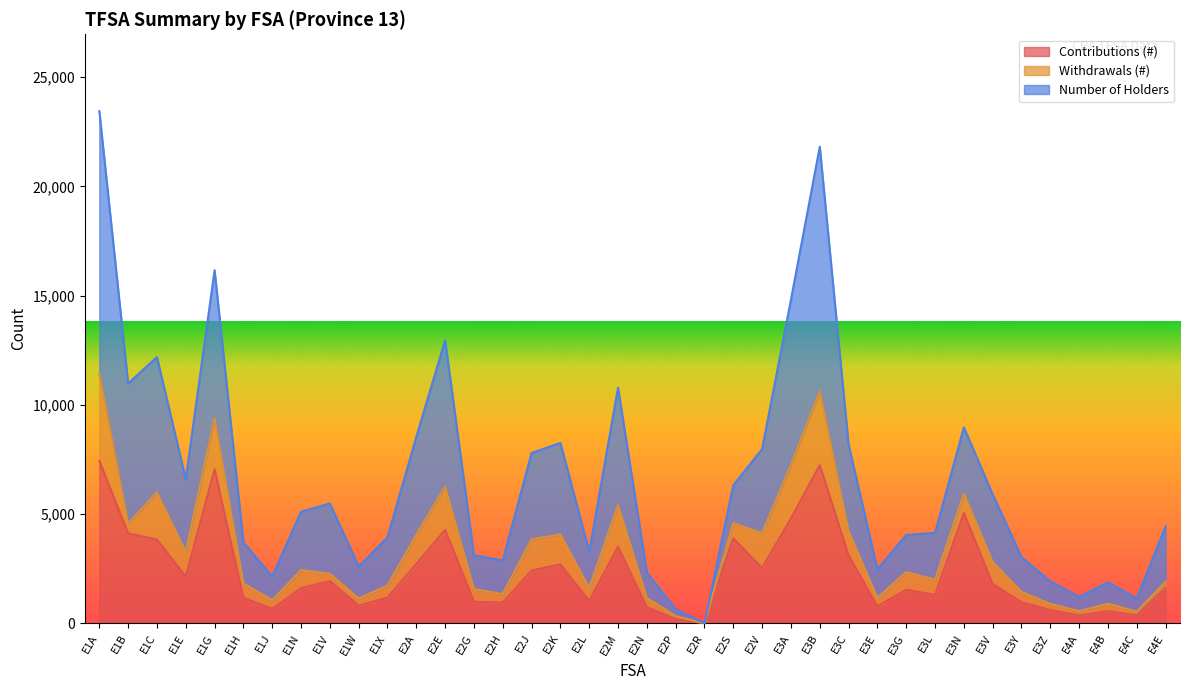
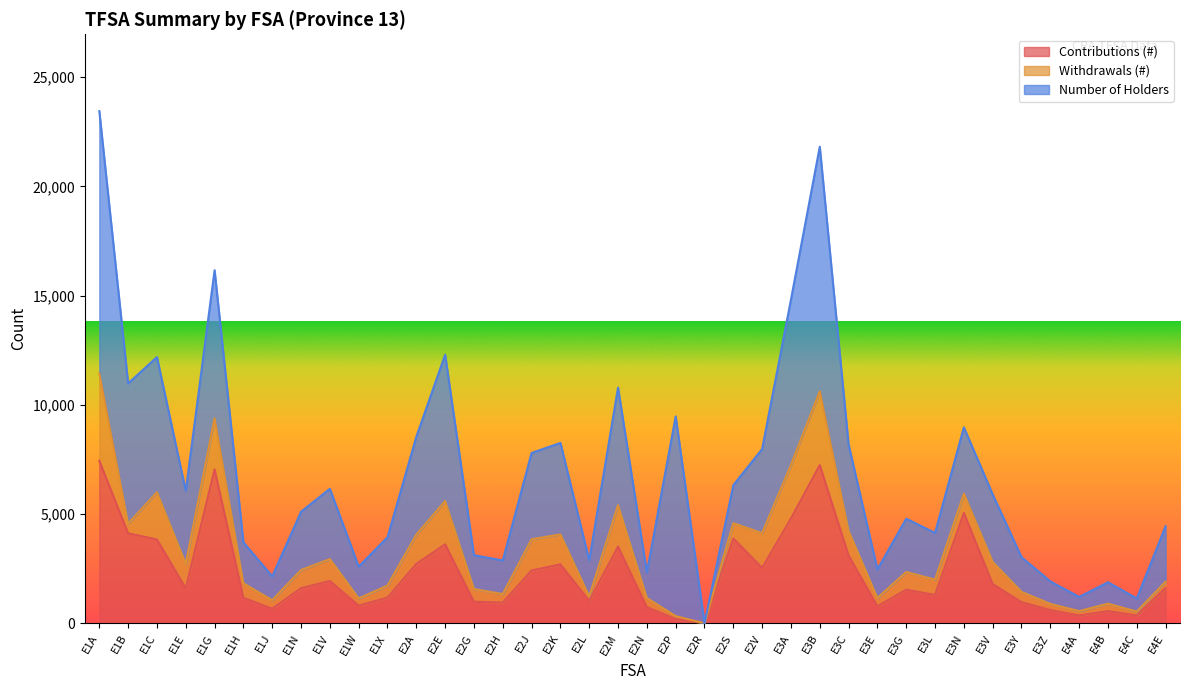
Contributions (#), E1E: 2,100 -> 1,600
Withdrawals (#), E1V: 300 -> 1,000
Contributions (#), E2E: 4,300 -> 3,600
Withdrawals (#), E2L: 600 -> 200
Number of Holders, E2P: 300 -> 9,100
Number of Holders, E3G: 1,700 -> 2,400
